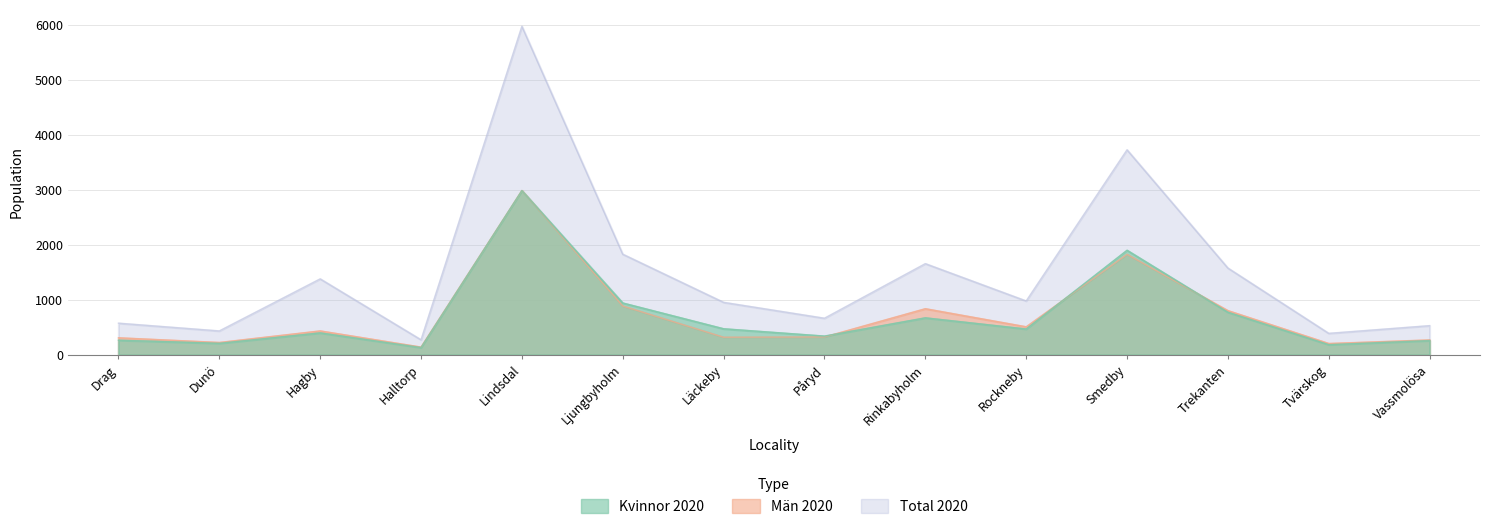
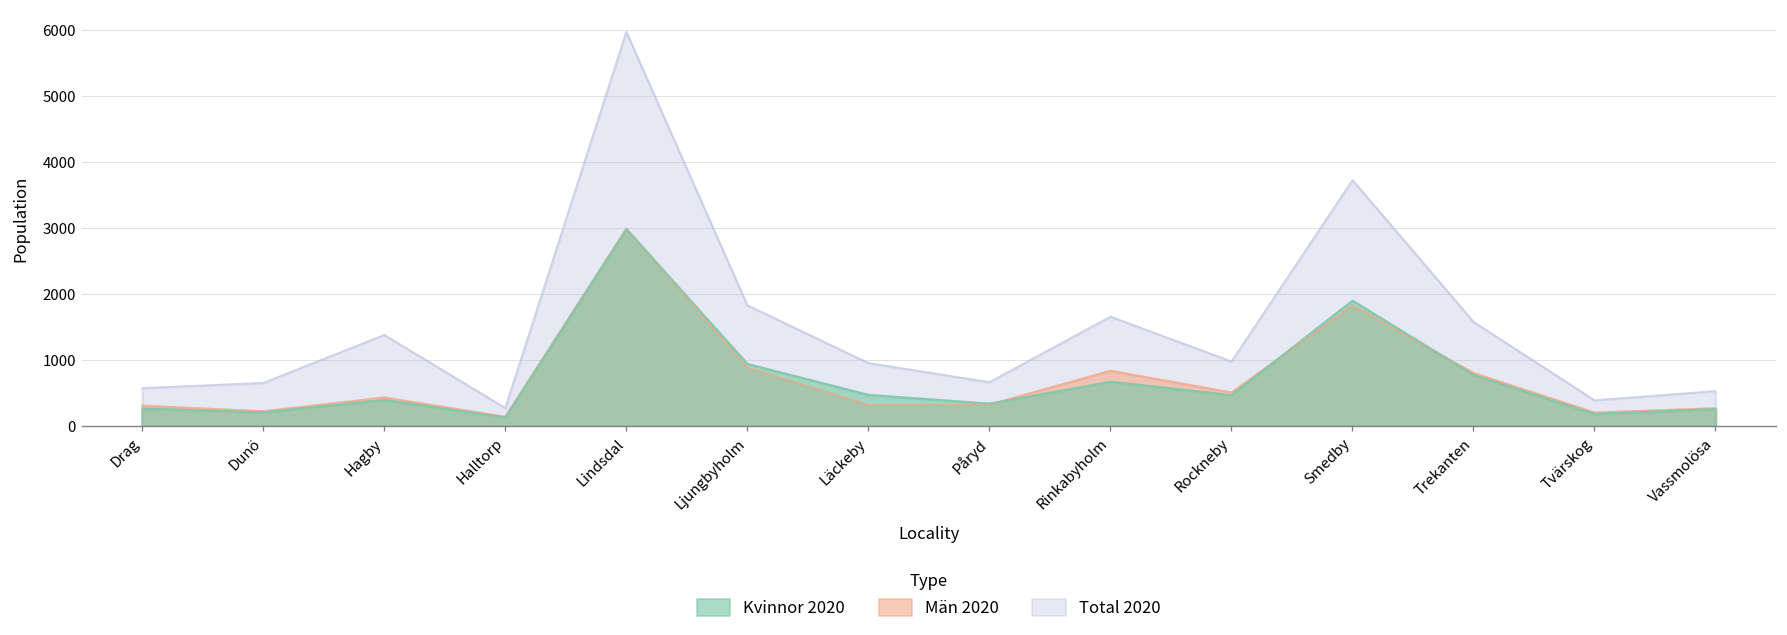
Total 2020, Dunö: 400 -> 700
